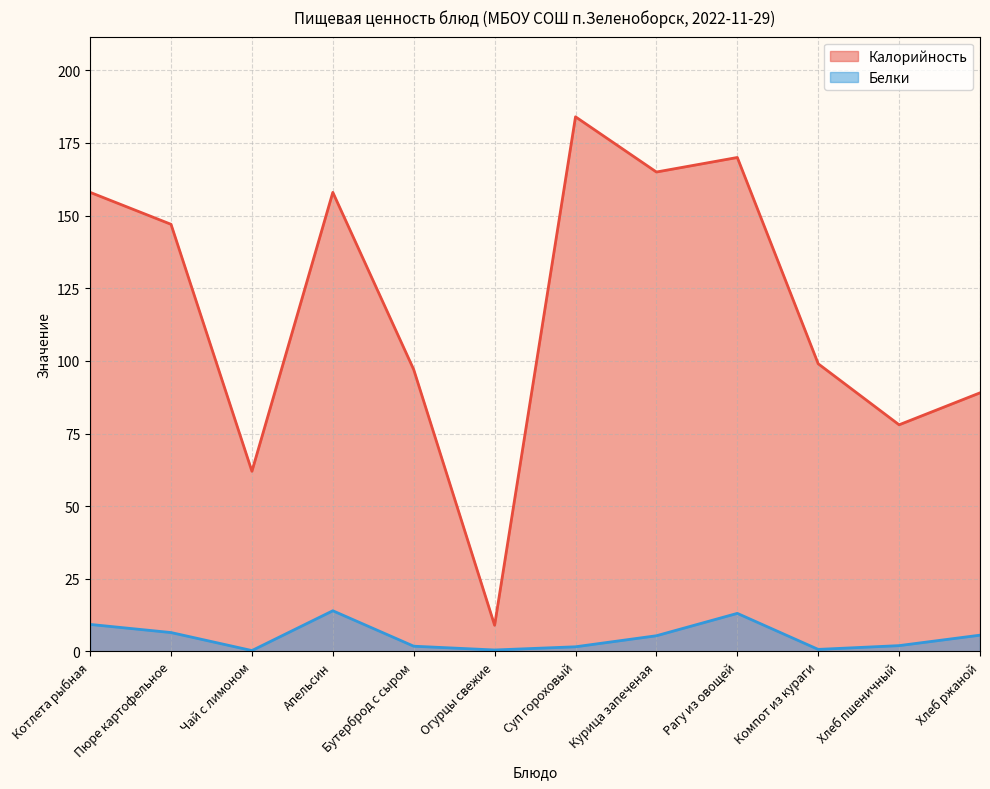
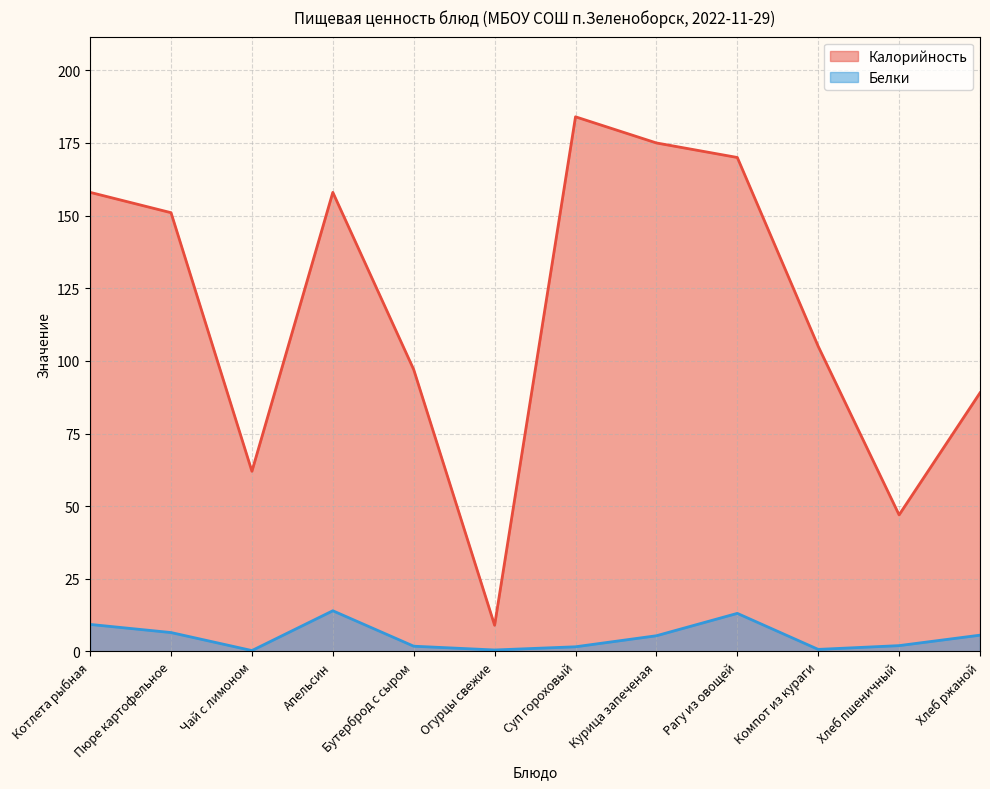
Калорийность, Пюре картофельное: 147 -> 151
Калорийность, Курица запеченая: 165 -> 175
Калорийность, Компот из кураги: 99 -> 105
Калорийность, Хлеб пшеничный: 78 -> 47
